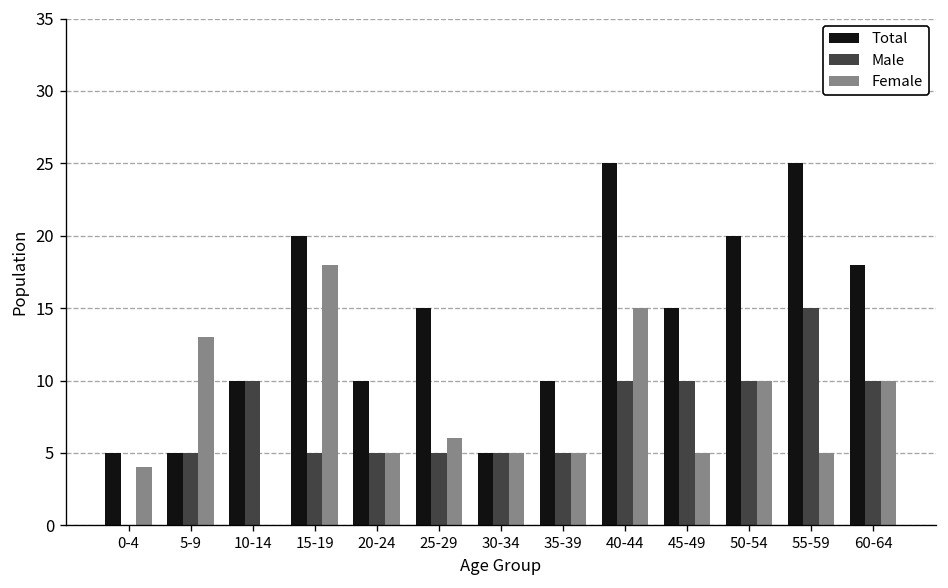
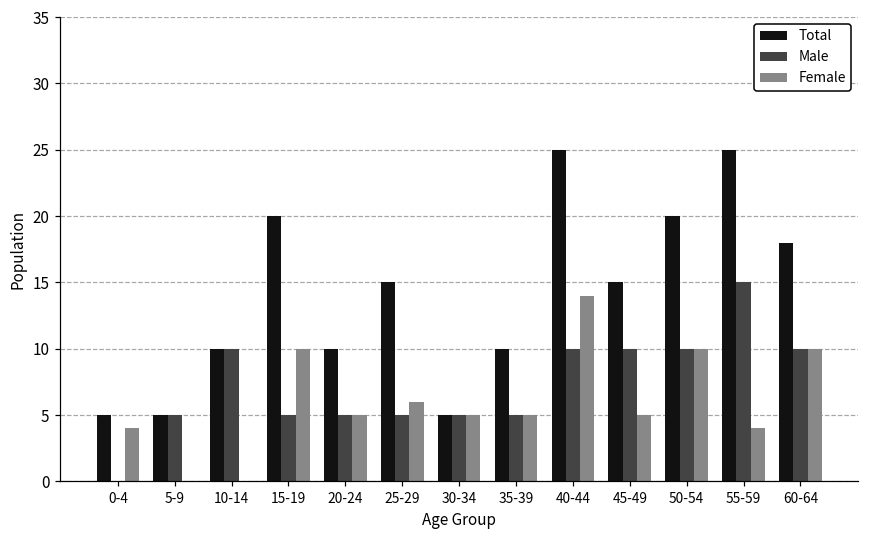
Female, 5-9: 13 -> 0
Female, 15-19: 18 -> 10
Female, 40-44: 15 -> 14
Female, 55-59: 5 -> 4
